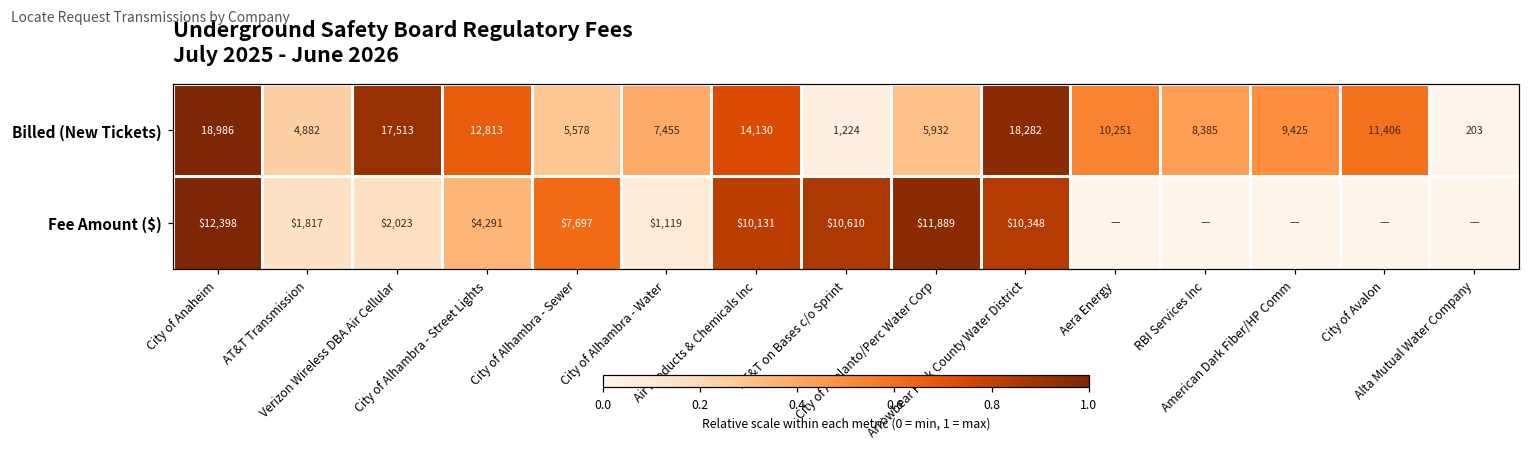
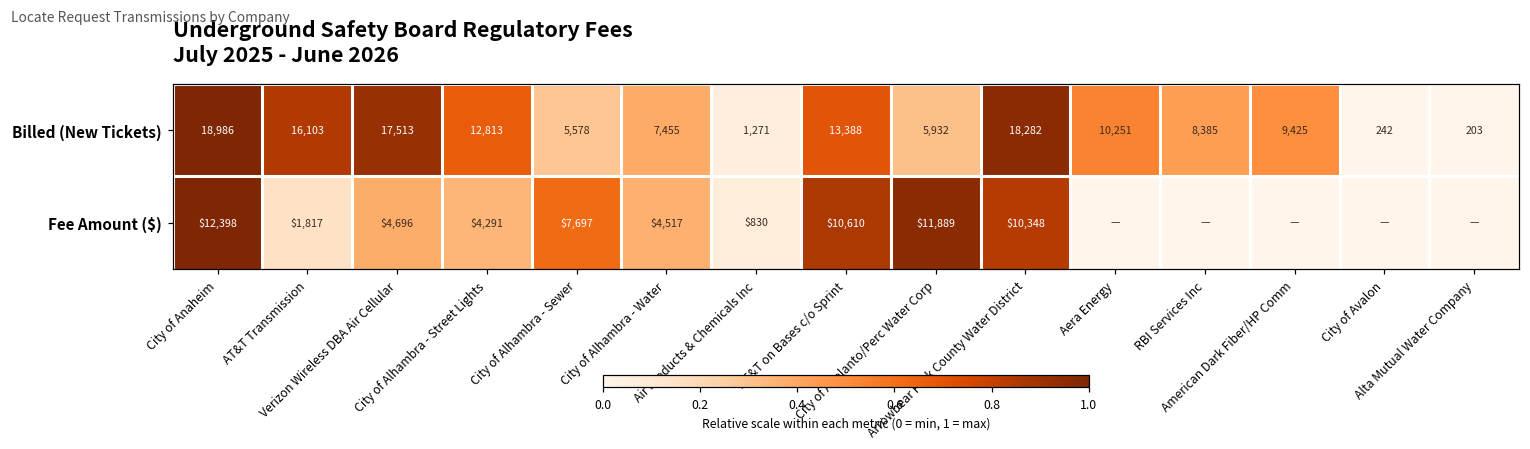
Billed (New Tickets), AT&T Transmission: 4,882 -> 16,103
Billed (New Tickets), Air Products & Chemicals Inc: 14,130 -> 1,271
Billed (New Tickets), AT&T on Bases c/o Sprint: 1,224 -> 13,388
Billed (New Tickets), City of Avalon: 11,406 -> 242
Fee Amount ($), Verizon Wireless DBA Air Cellular: $2,023 -> $4,696
Fee Amount ($), City of Alhambra - Water: $1,119 -> $4,517
Fee Amount ($), Air Products & Chemicals Inc: $10,131 -> $830
